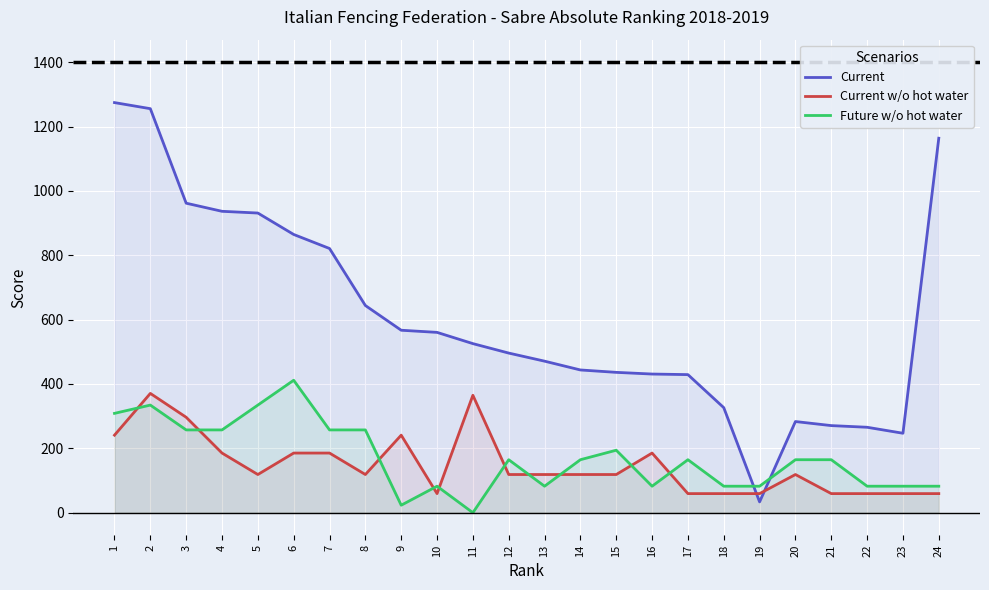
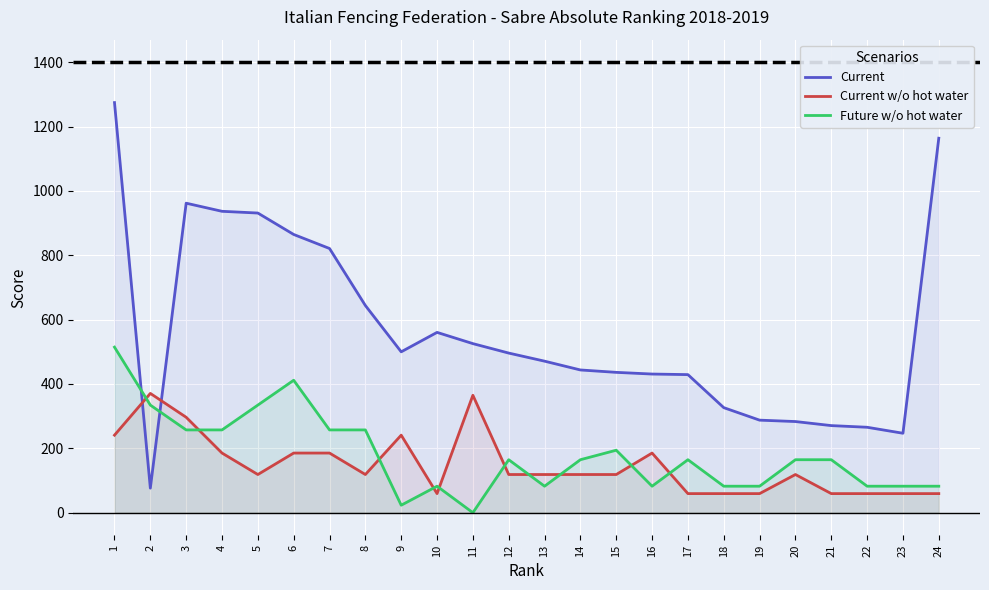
Future w/o hot water, 1: 310 -> 510
Current, 2: 1260 -> 80
Current, 9: 570 -> 500
Current, 19: 30 -> 290
